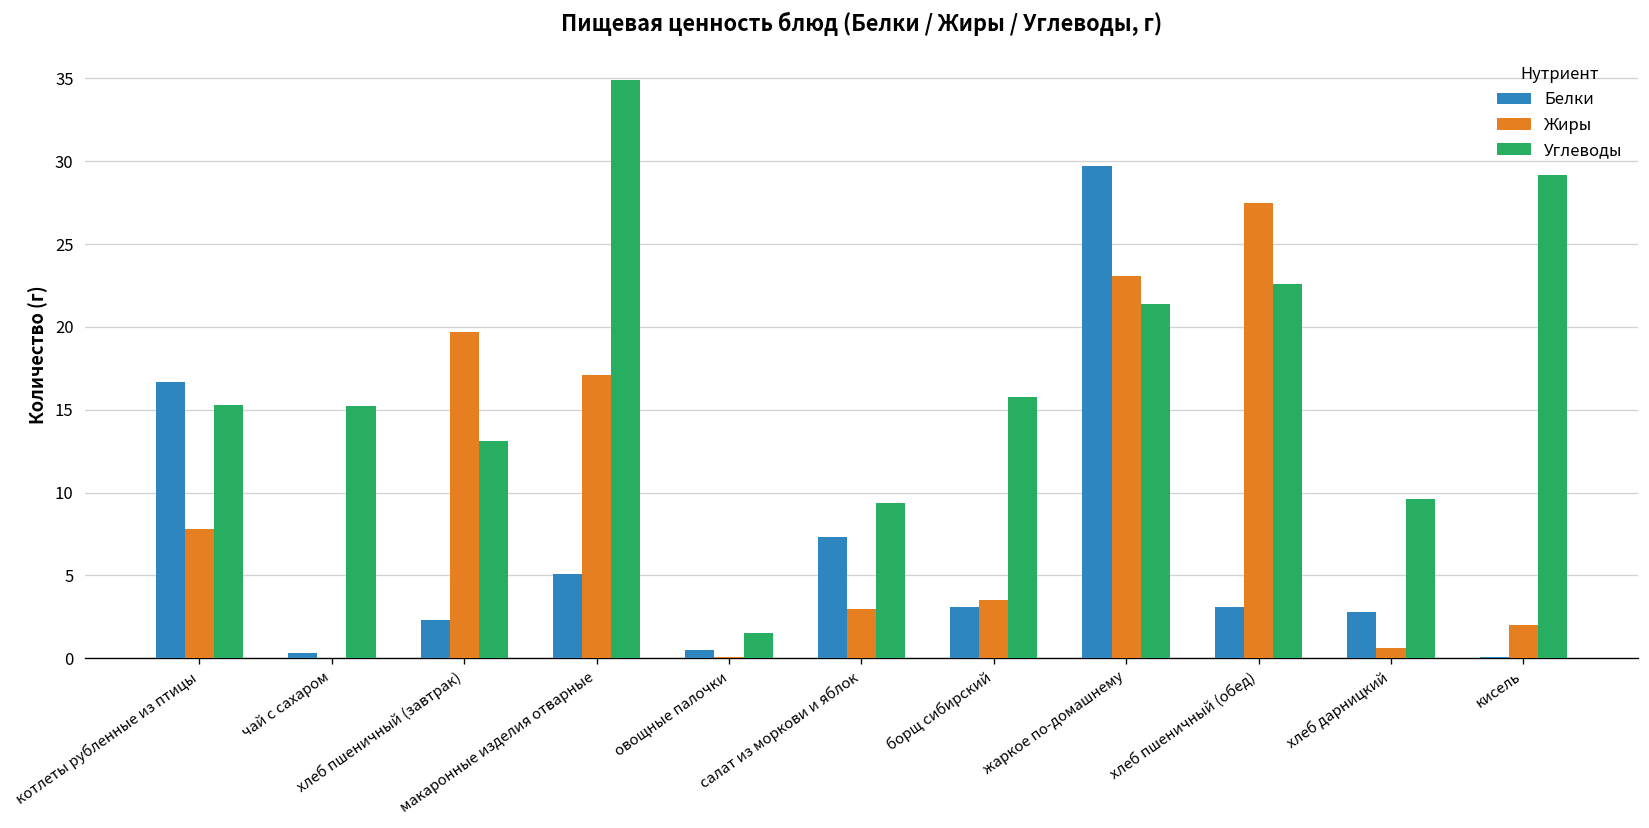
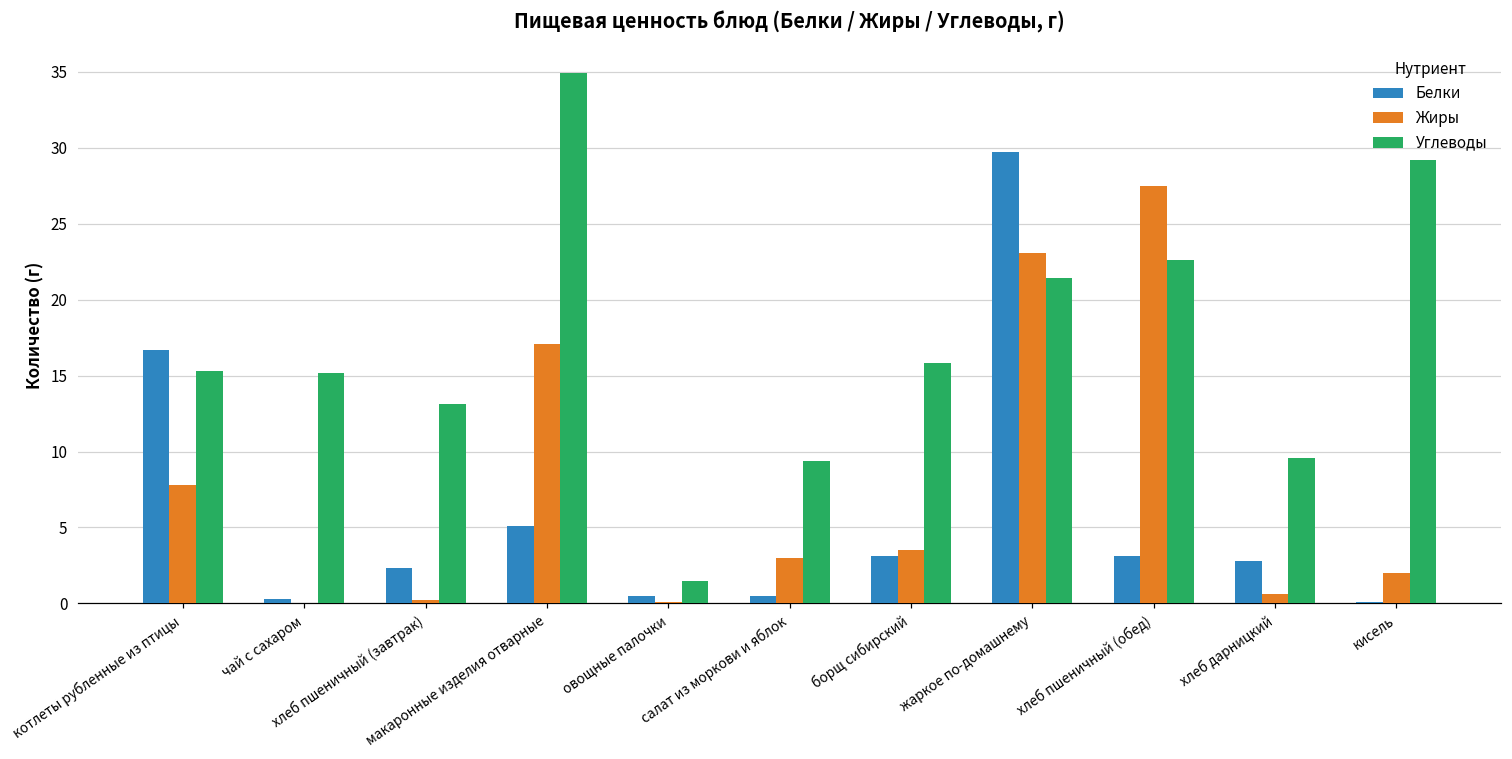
Жиры, хлеб пшеничный (завтрак): 19.7 -> 0.2
Белки, салат из моркови и яблок: 7.3 -> 0.5
